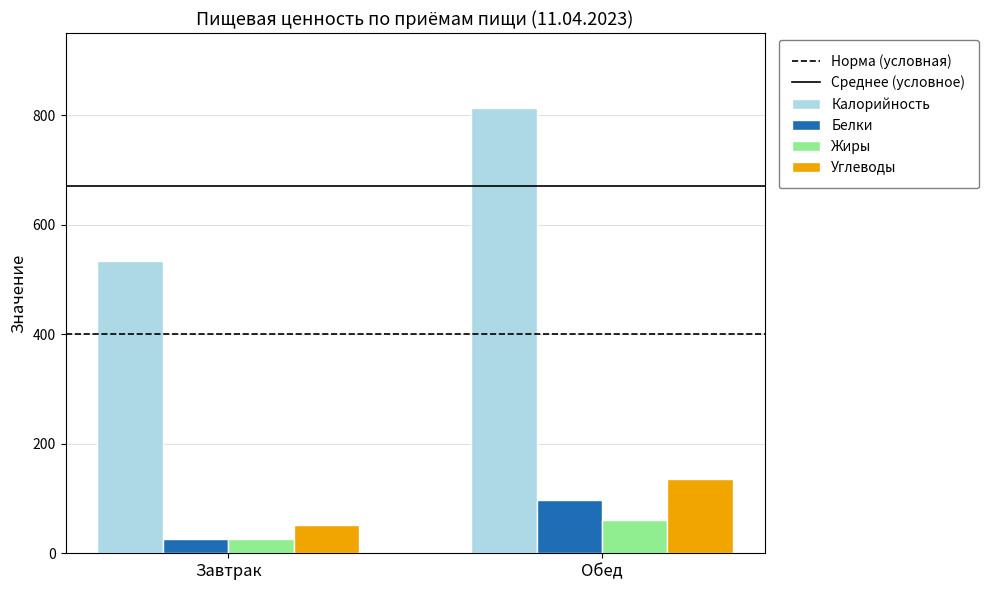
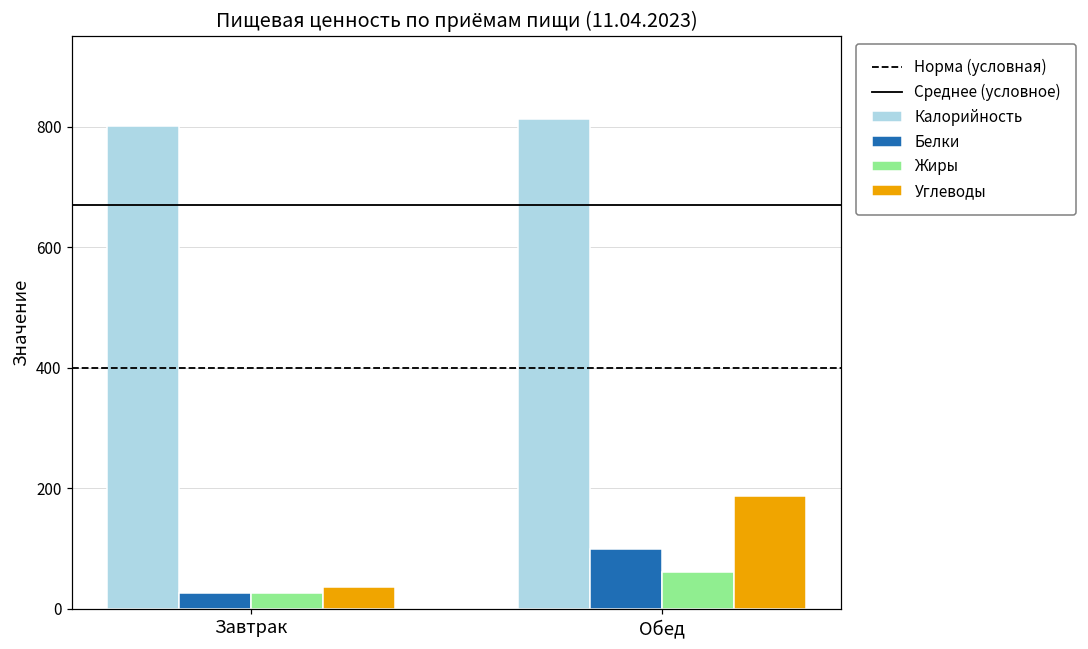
Калорийность, Завтрак: 530 -> 800
Углеводы, Завтрак: 50 -> 40
Углеводы, Обед: 140 -> 190
